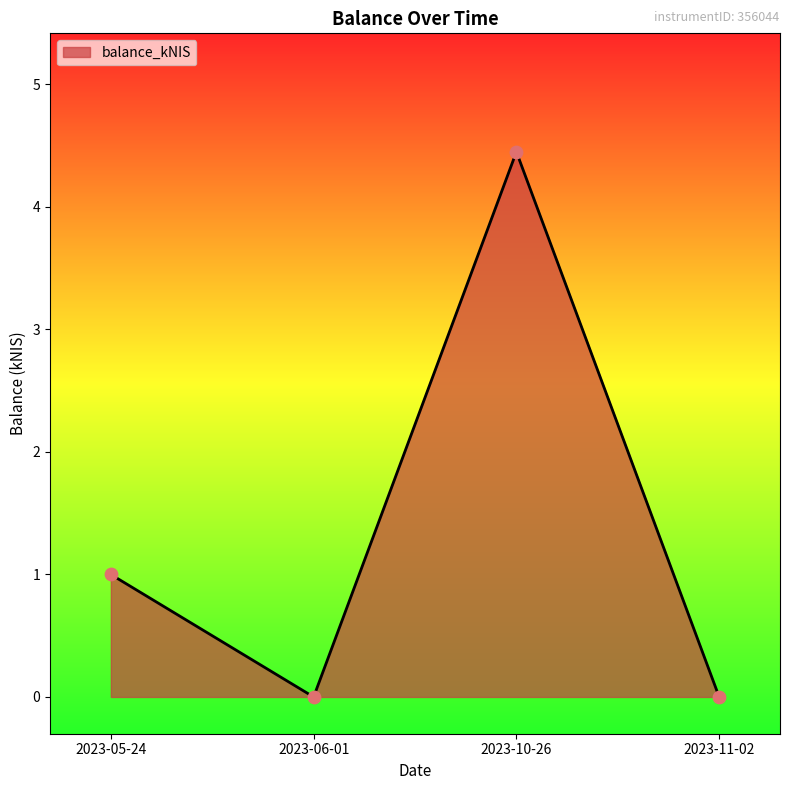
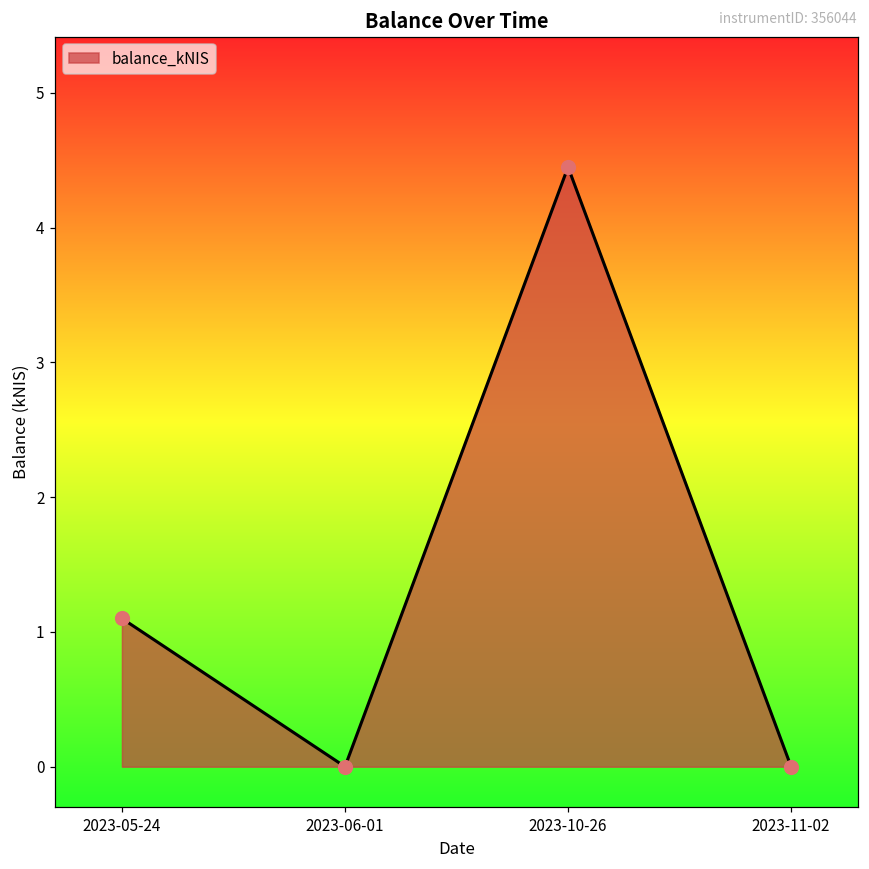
2023-05-24: 1.0 -> 1.1
